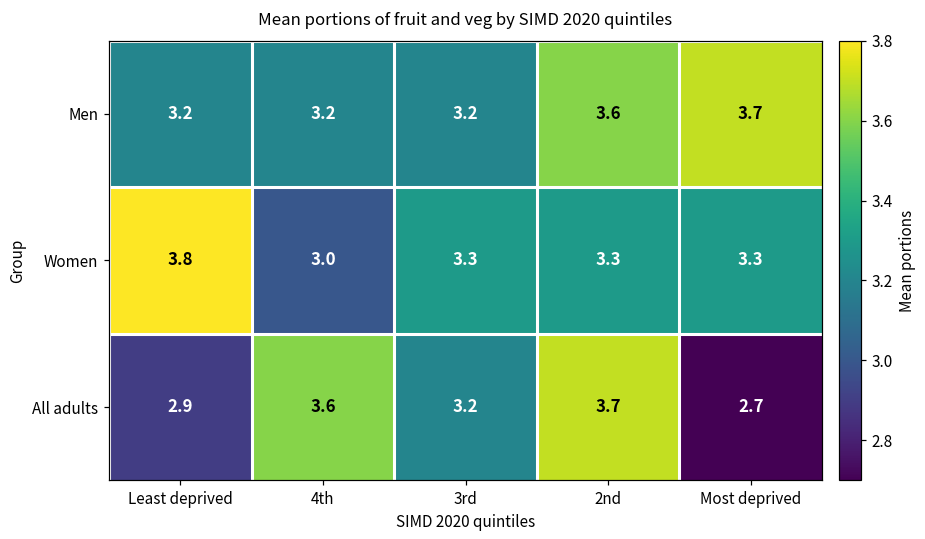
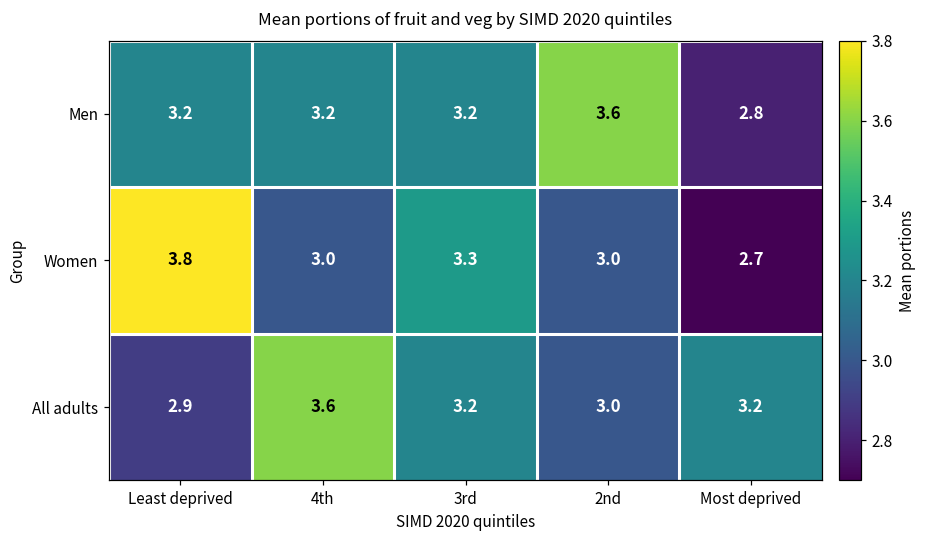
Men, Most deprived: 3.7 -> 2.8
Women, 2nd: 3.3 -> 3.0
Women, Most deprived: 3.3 -> 2.7
All adults, 2nd: 3.7 -> 3.0
All adults, Most deprived: 2.7 -> 3.2
